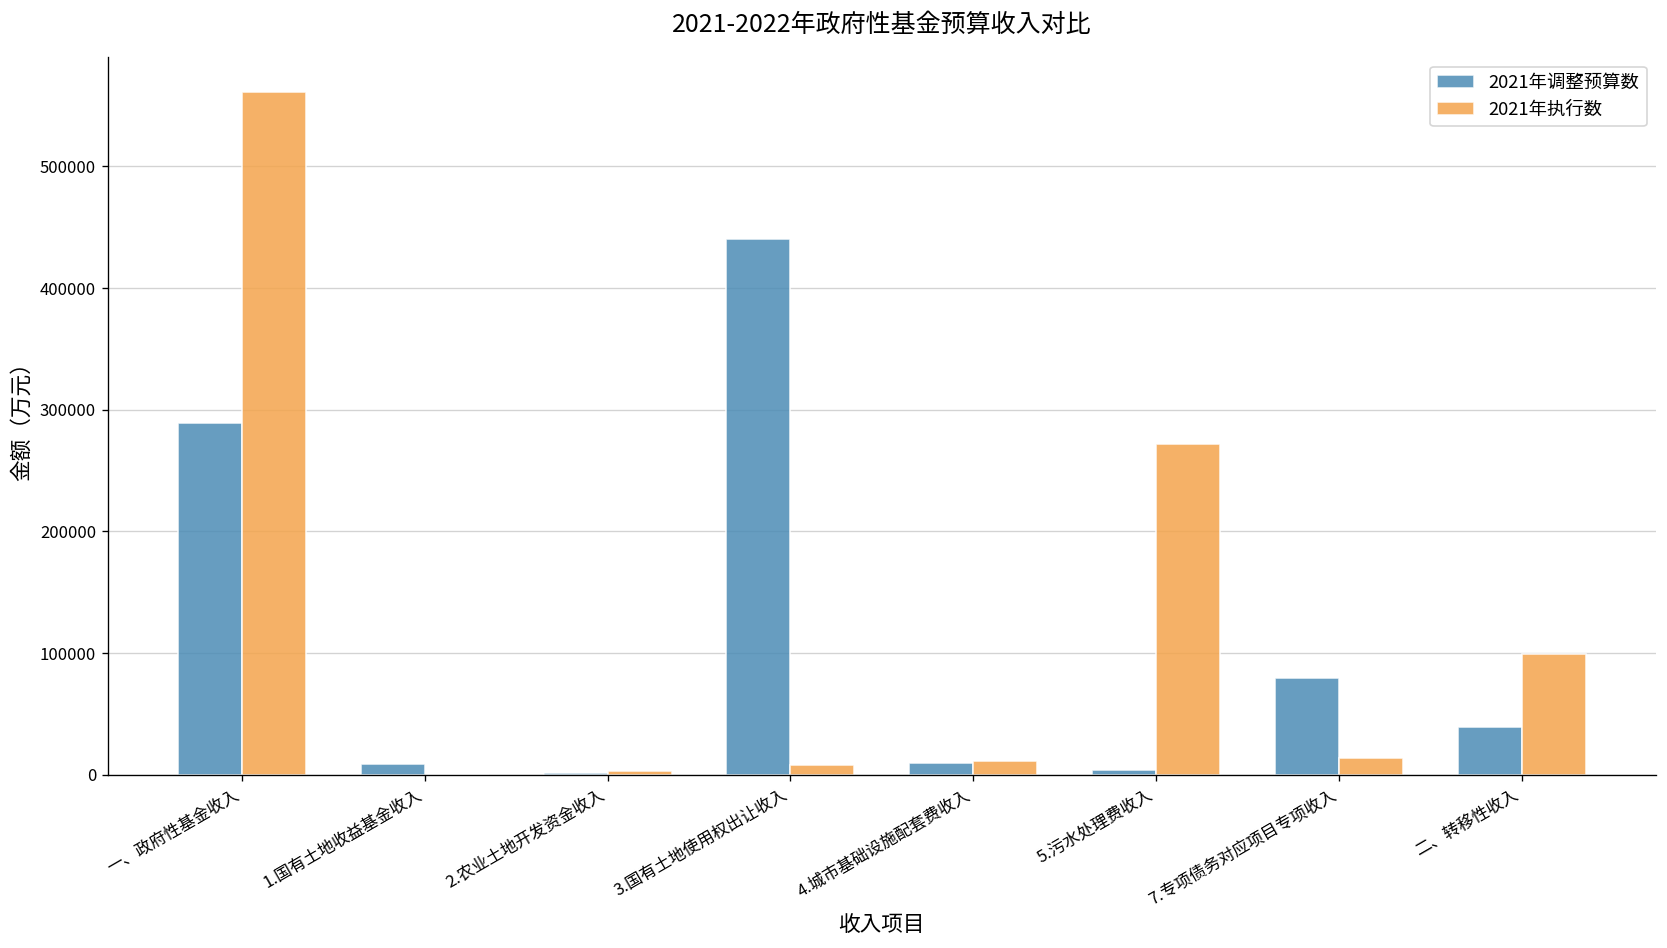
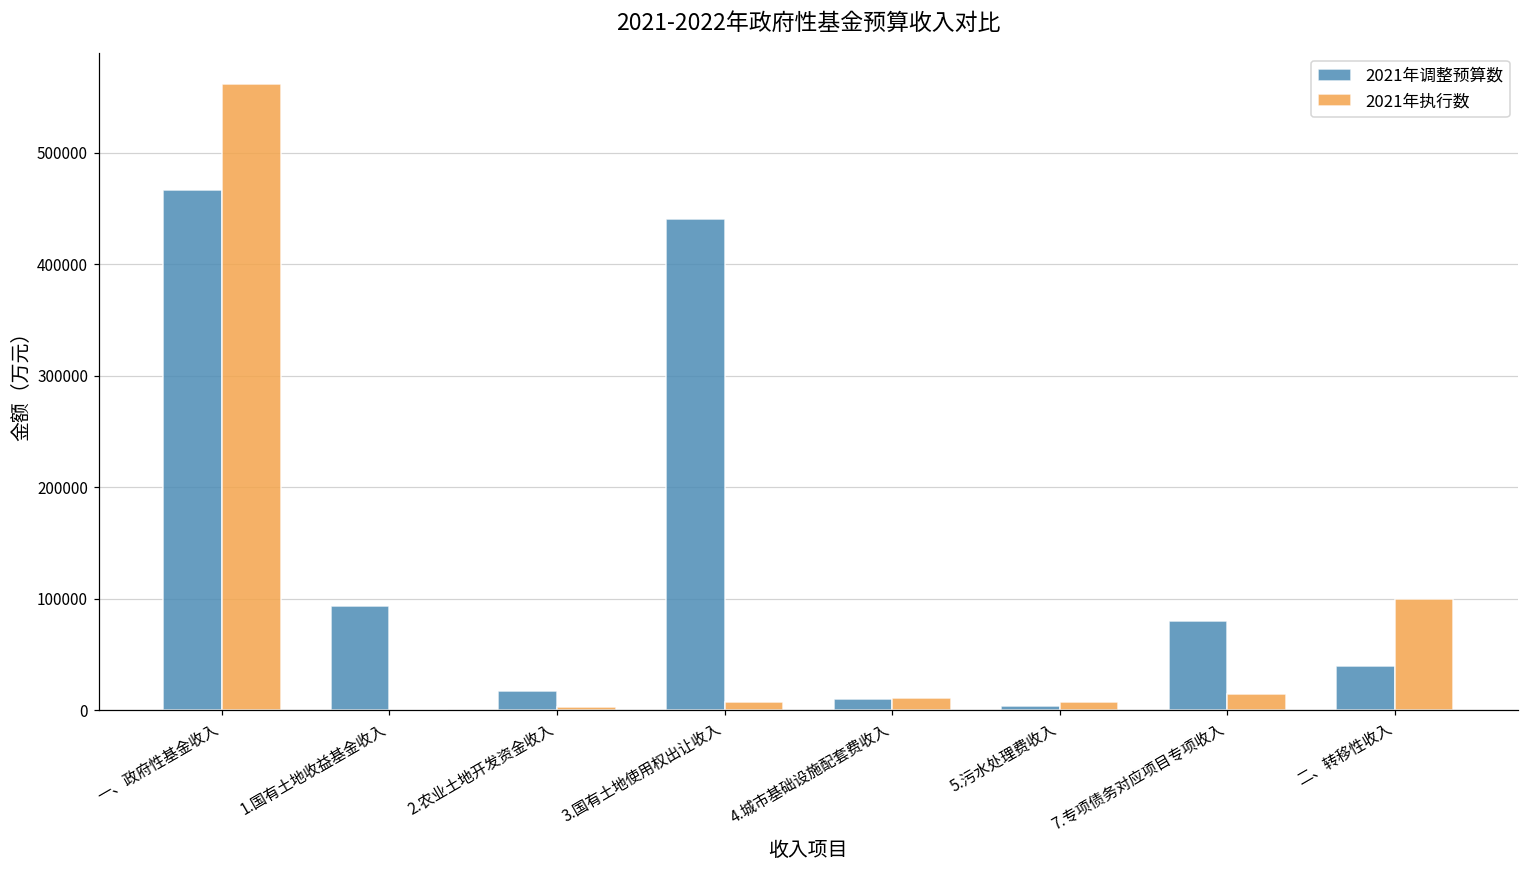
2021年调整预算数, 一、政府性基金收入: 289000 -> 466000
2021年调整预算数, 1.国有土地收益基金收入: 9000 -> 94000
2021年调整预算数, 2.农业土地开发资金收入: 2000 -> 17000
2021年执行数, 5.污水处理费收入: 272000 -> 7000
